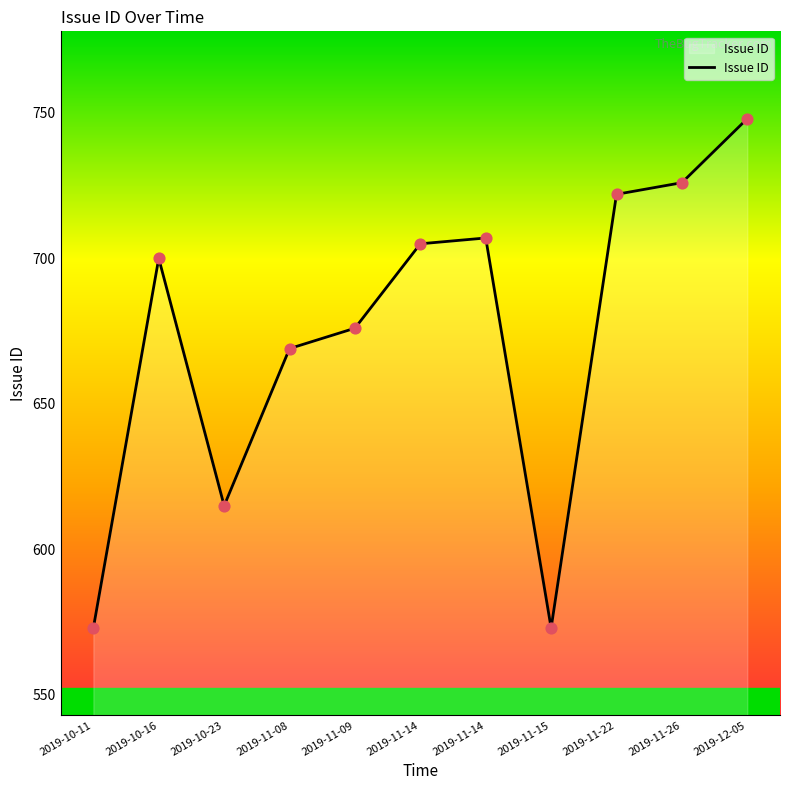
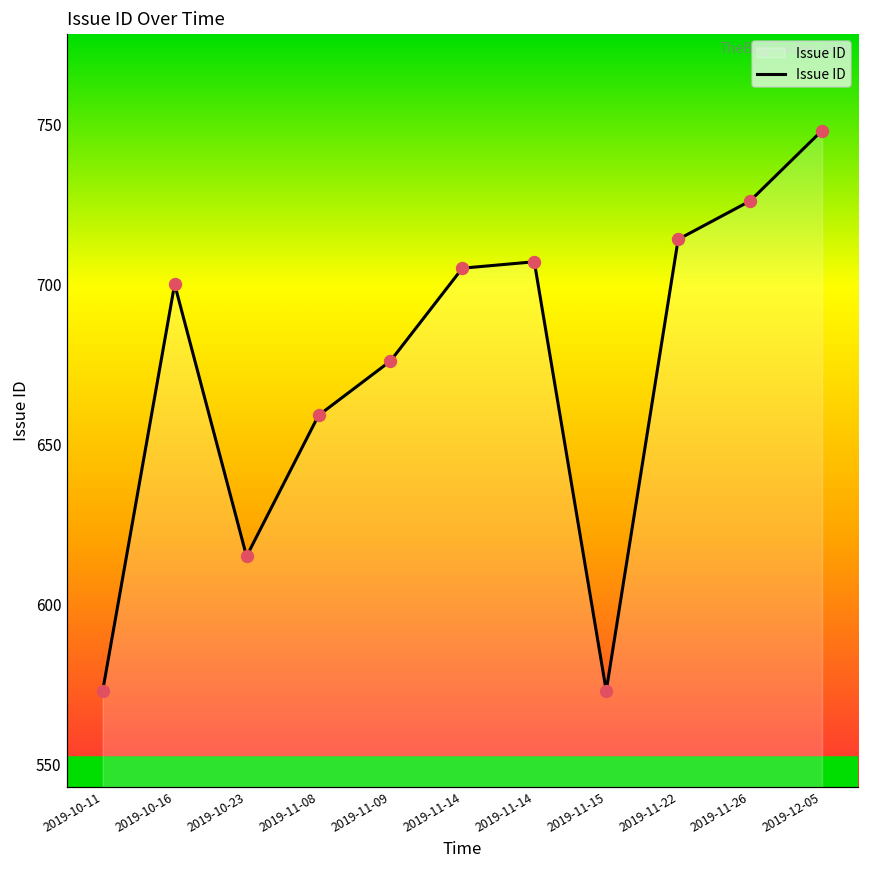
2019-11-08: 669 -> 659
2019-11-22: 722 -> 714
